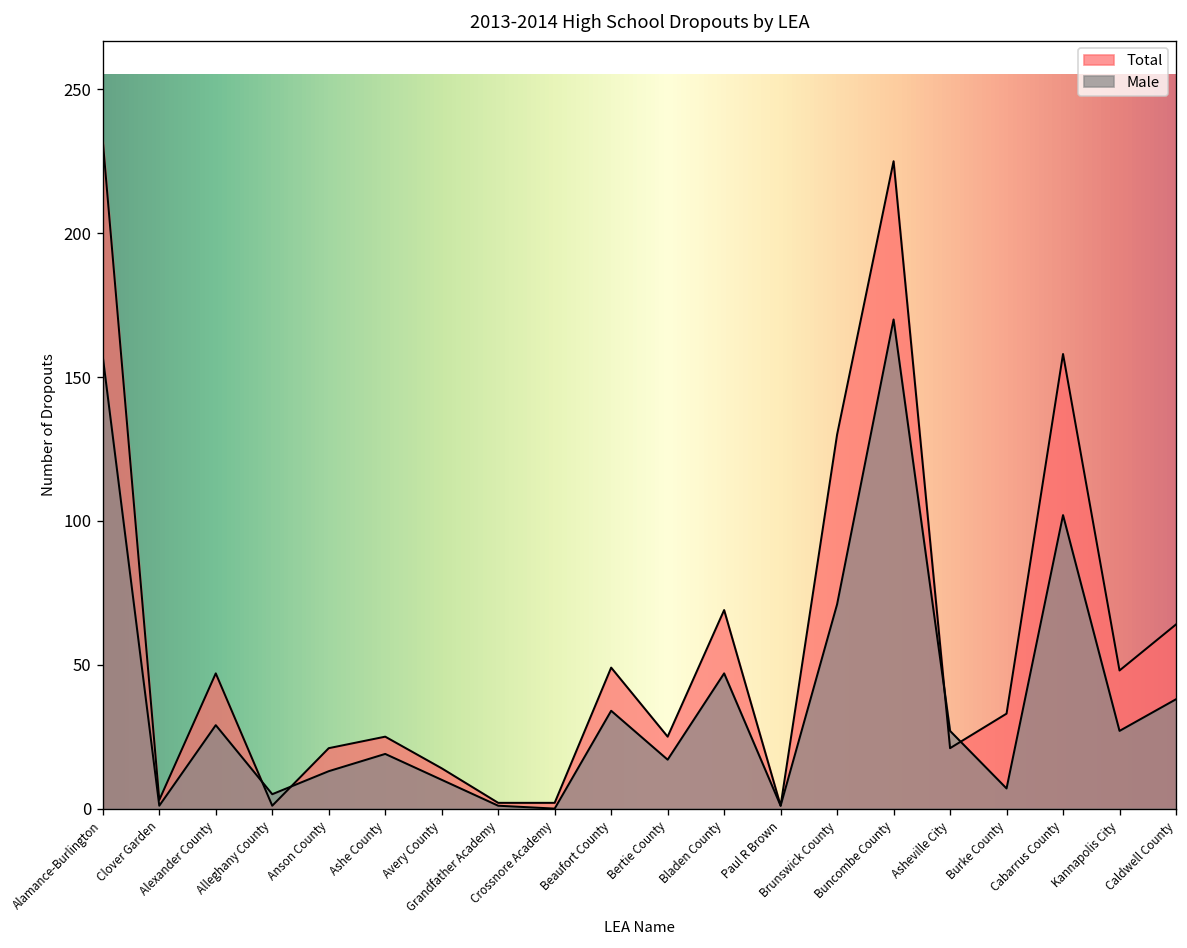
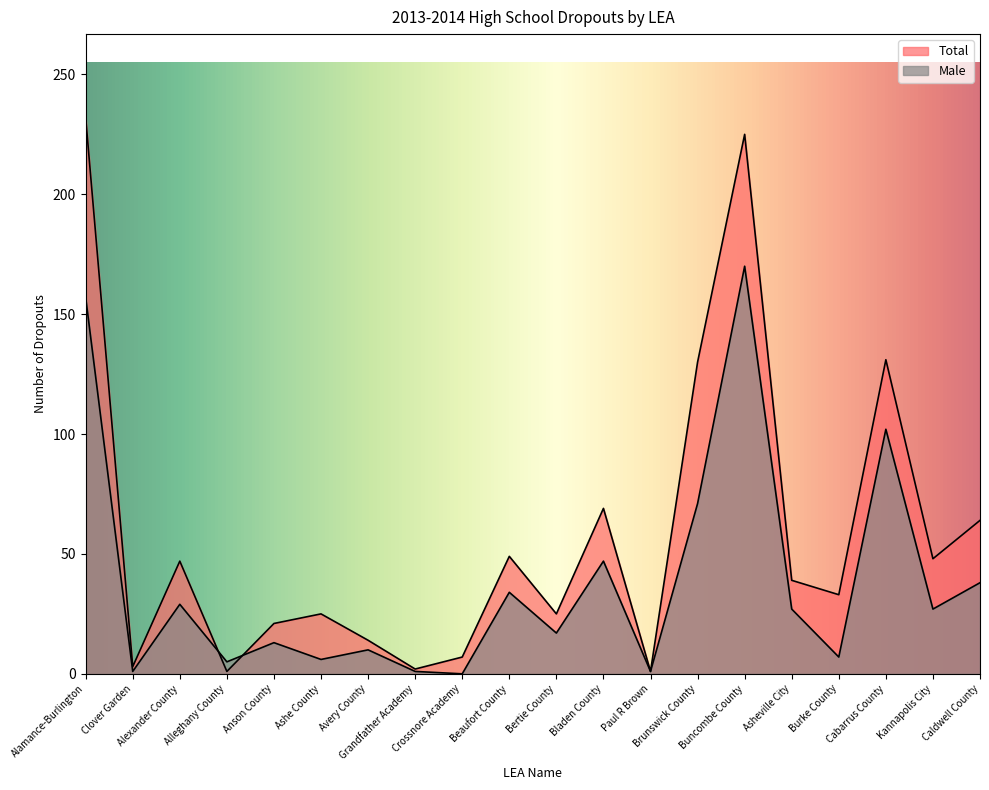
Male, Ashe County: 19 -> 6
Total, Crossnore Academy: 2 -> 7
Total, Asheville City: 21 -> 39
Total, Cabarrus County: 158 -> 131
